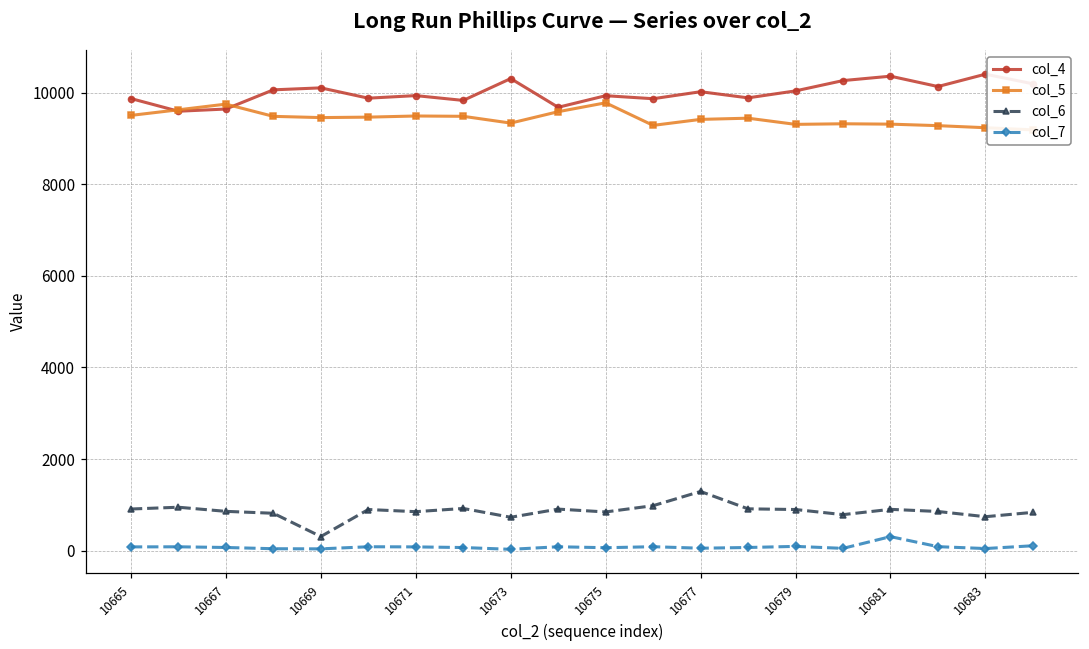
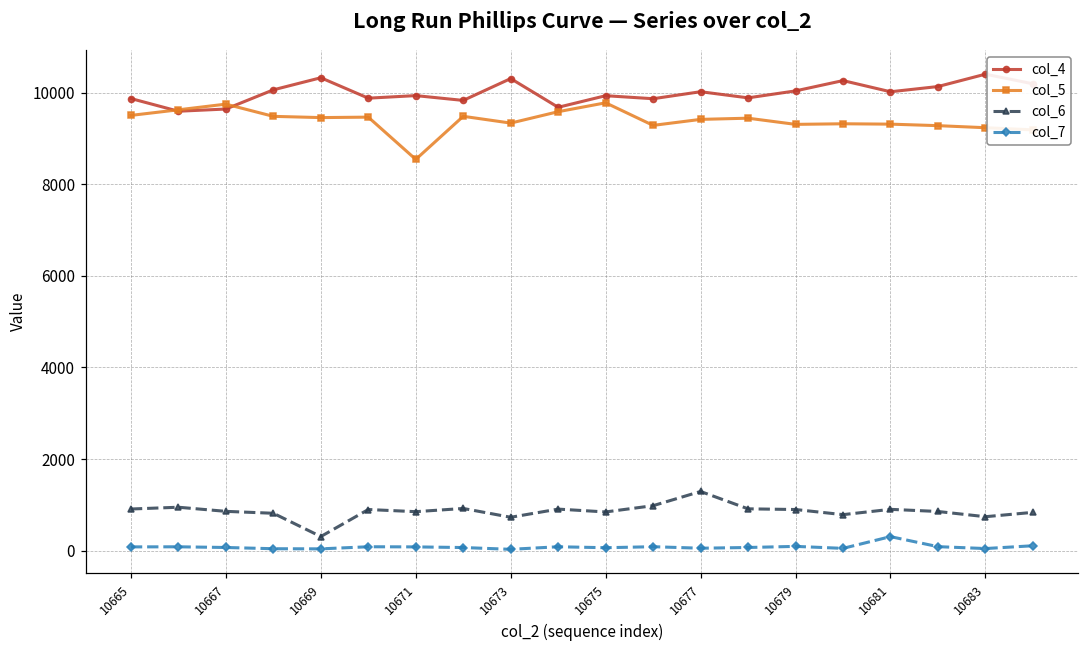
col_4, 10669: 10100 -> 10300
col_5, 10671: 9500 -> 8500
col_4, 10681: 10400 -> 10000
